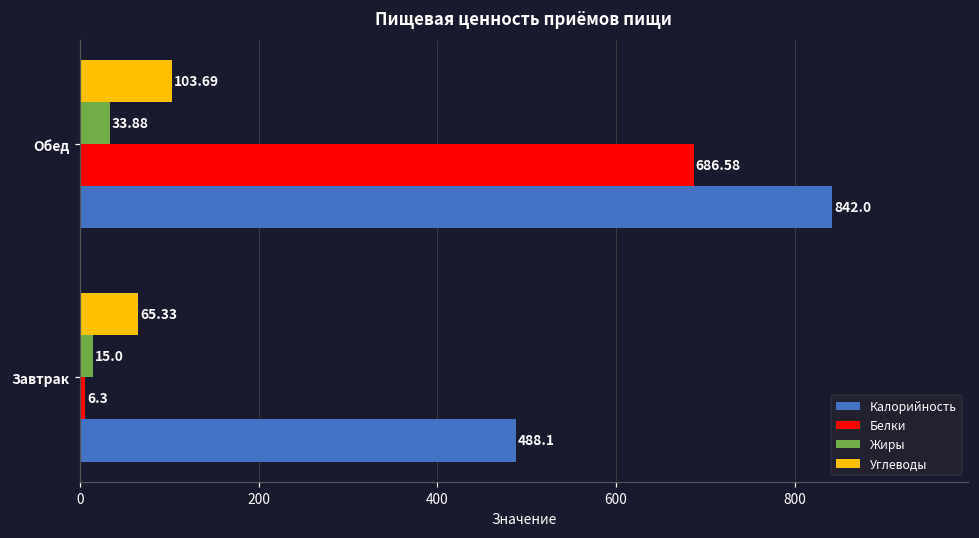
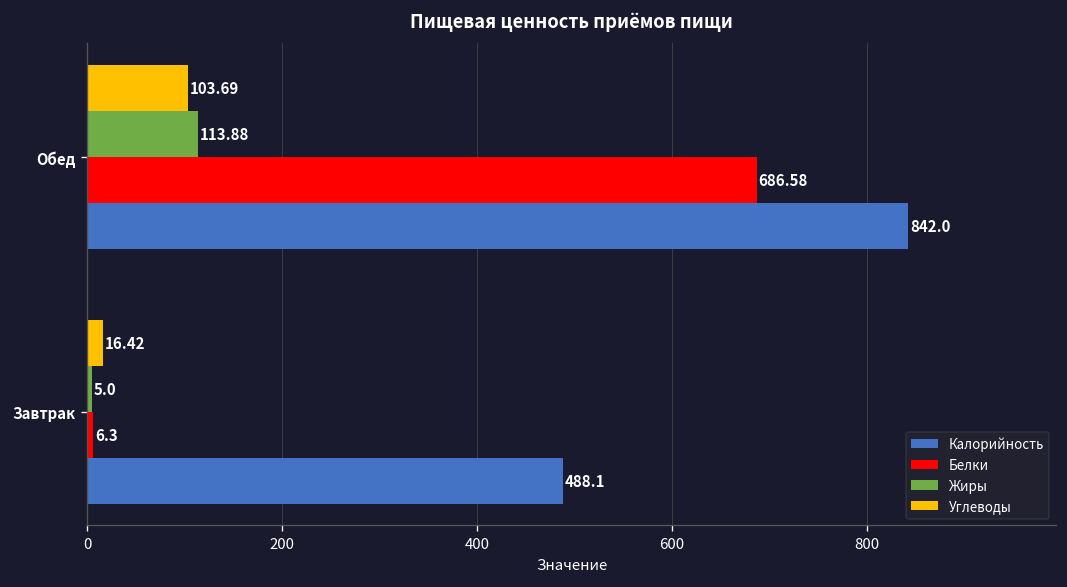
Жиры, Обед: 33.88 -> 113.88
Углеводы, Завтрак: 65.33 -> 16.42
Жиры, Завтрак: 15.0 -> 5.0
